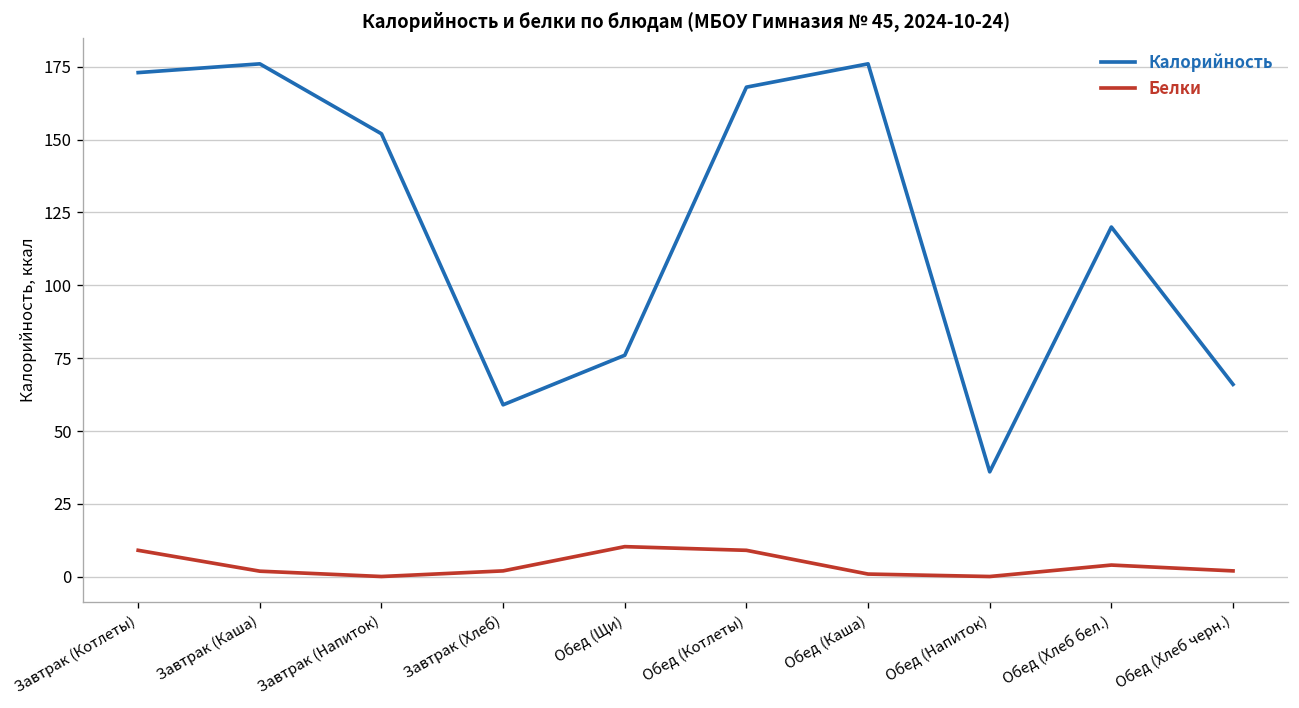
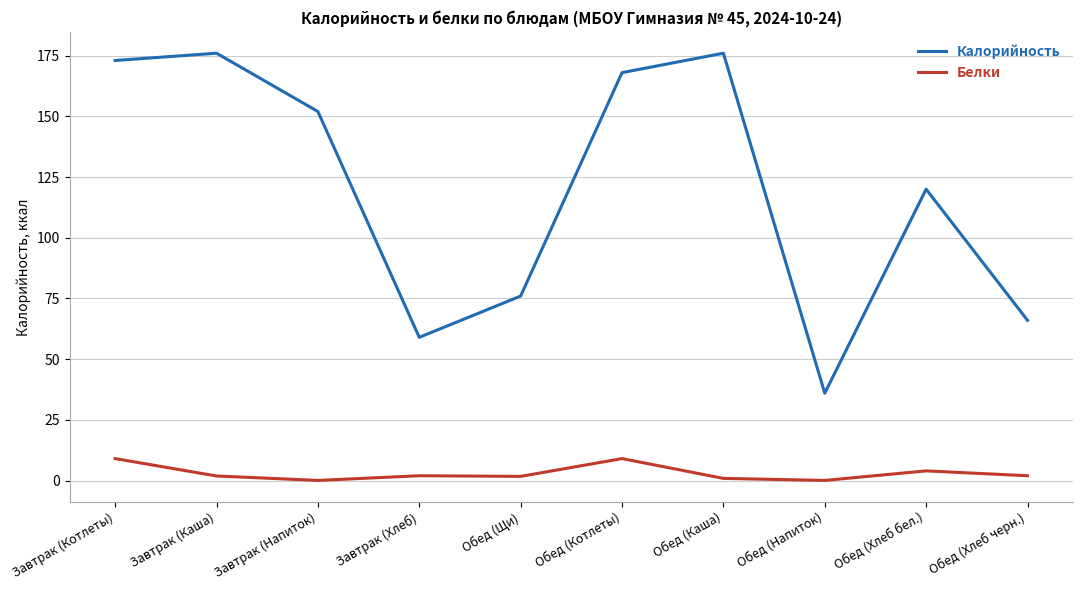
Белки, Обед (Щи): 10 -> 2
